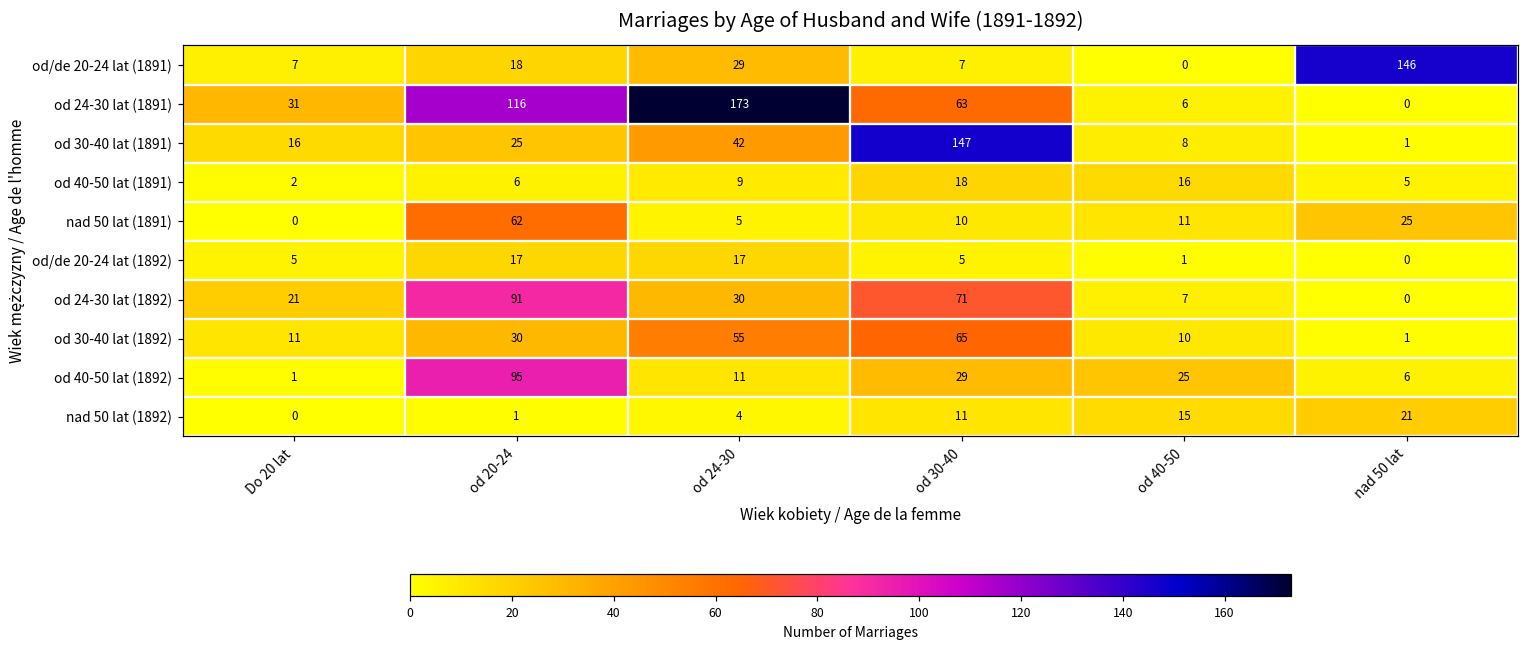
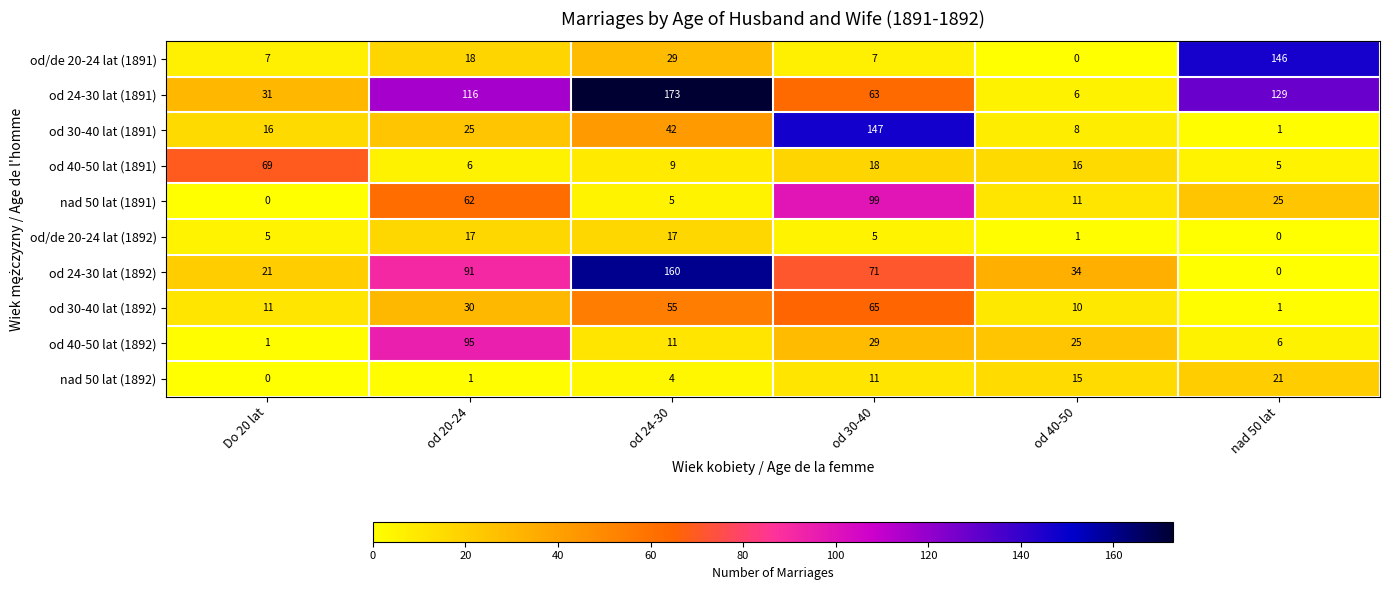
od 24-30 lat (1891), nad 50 lat: 0 -> 129
od 40-50 lat (1891), Do 20 lat: 2 -> 69
nad 50 lat (1891), od 30-40: 10 -> 99
od 24-30 lat (1892), od 24-30: 30 -> 160
od 24-30 lat (1892), od 40-50: 7 -> 34
